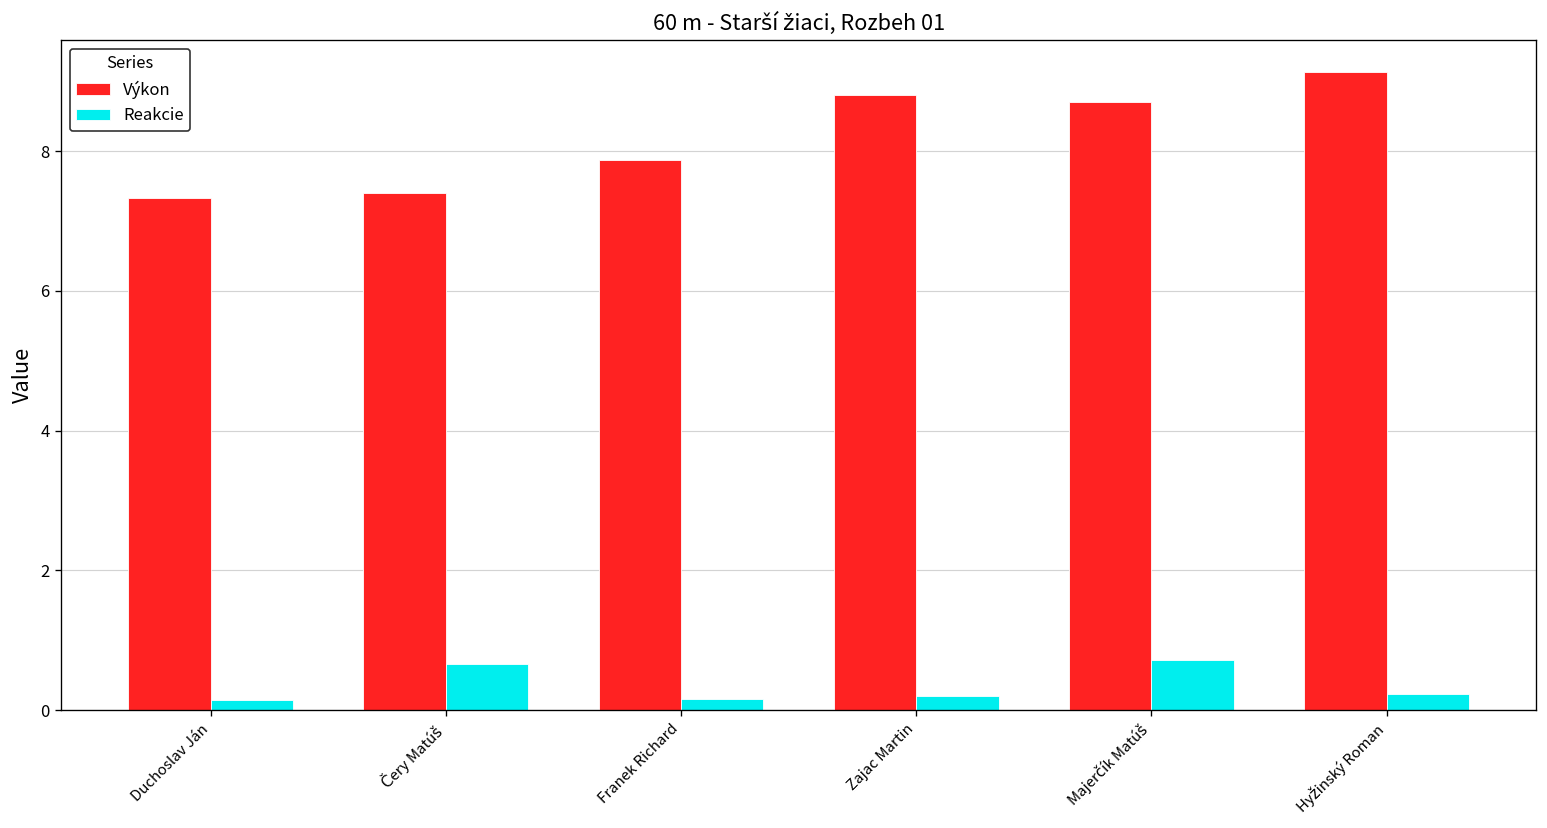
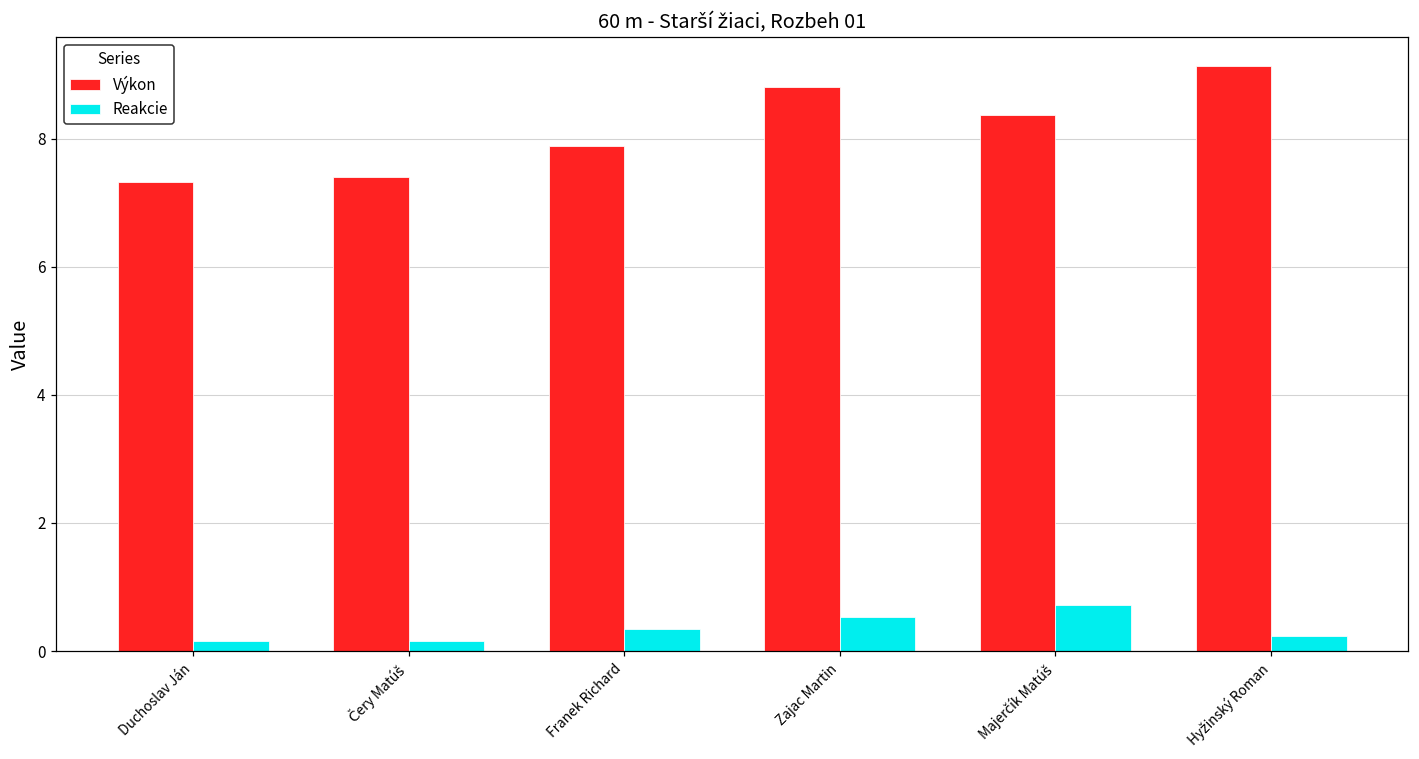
Reakcie, Čery Matúš: 0.7 -> 0.2
Reakcie, Franek Richard: 0.2 -> 0.3
Reakcie, Zajac Martin: 0.2 -> 0.5
Výkon, Majerčík Matúš: 8.7 -> 8.4
